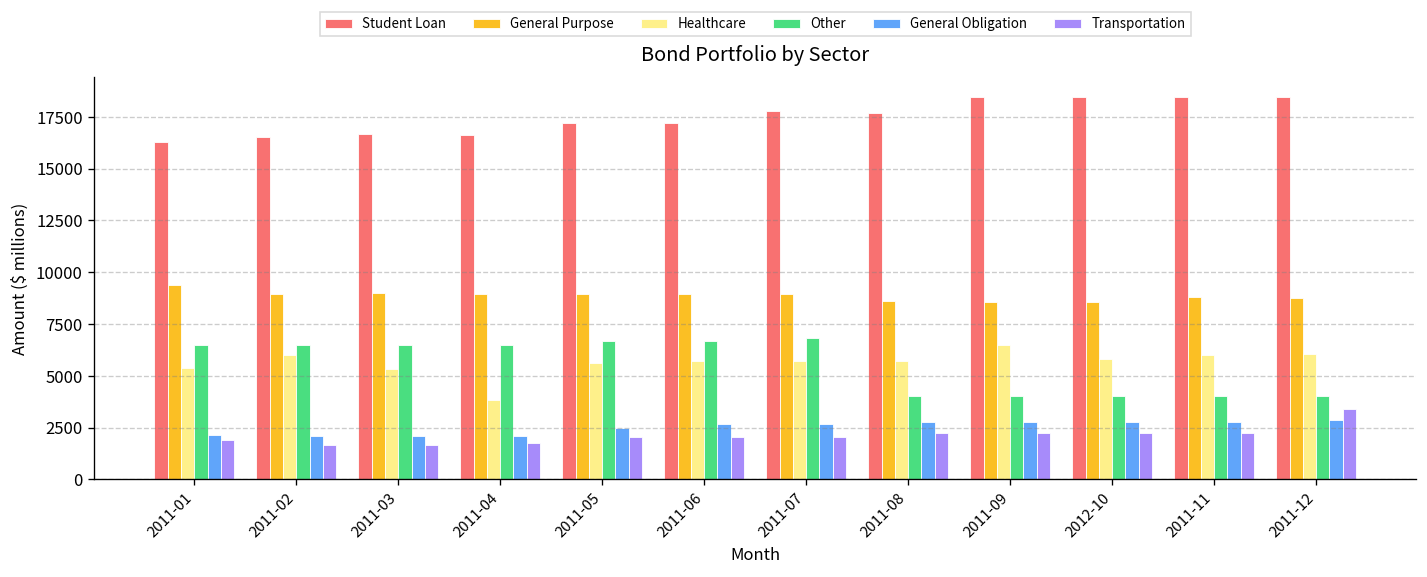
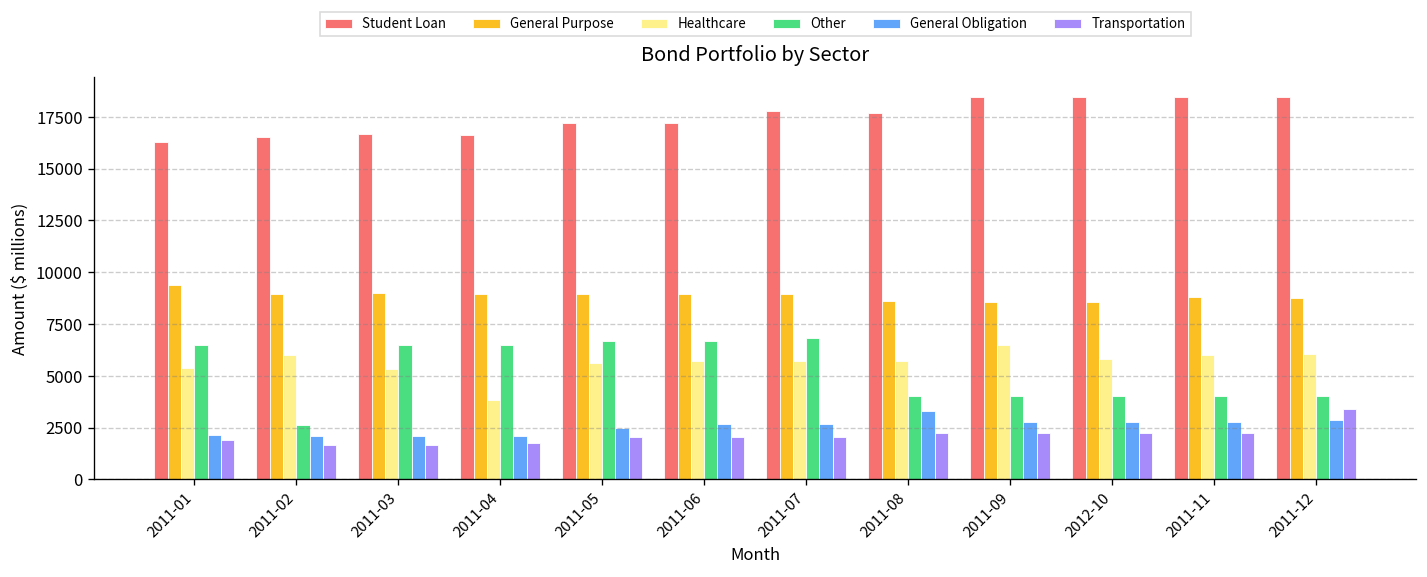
Other, 2011-02: 6500 -> 2600
General Obligation, 2011-08: 2800 -> 3300
